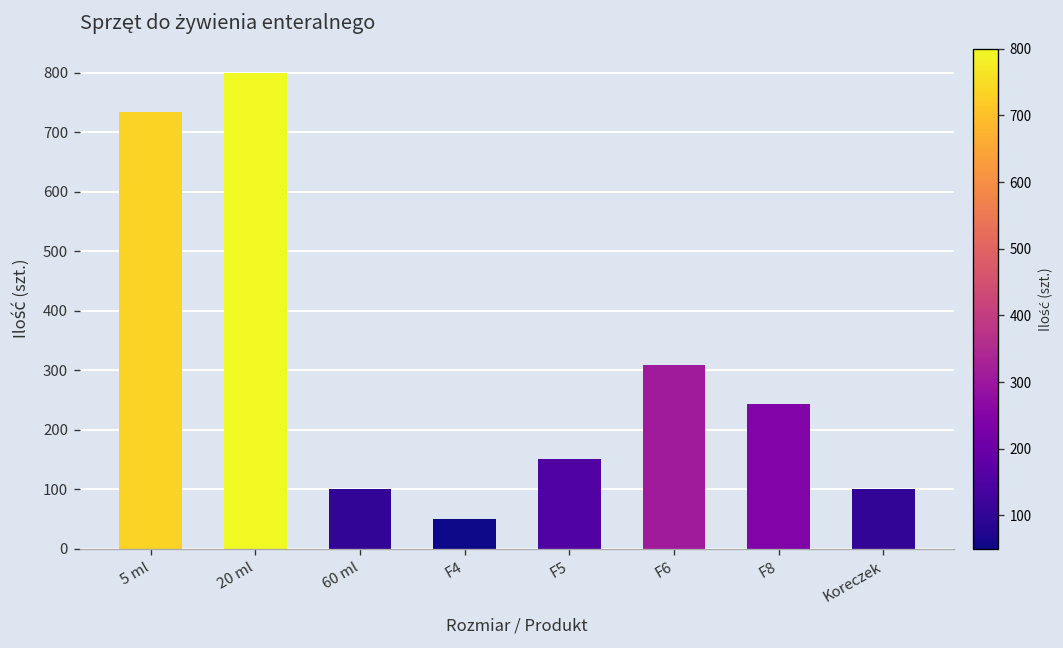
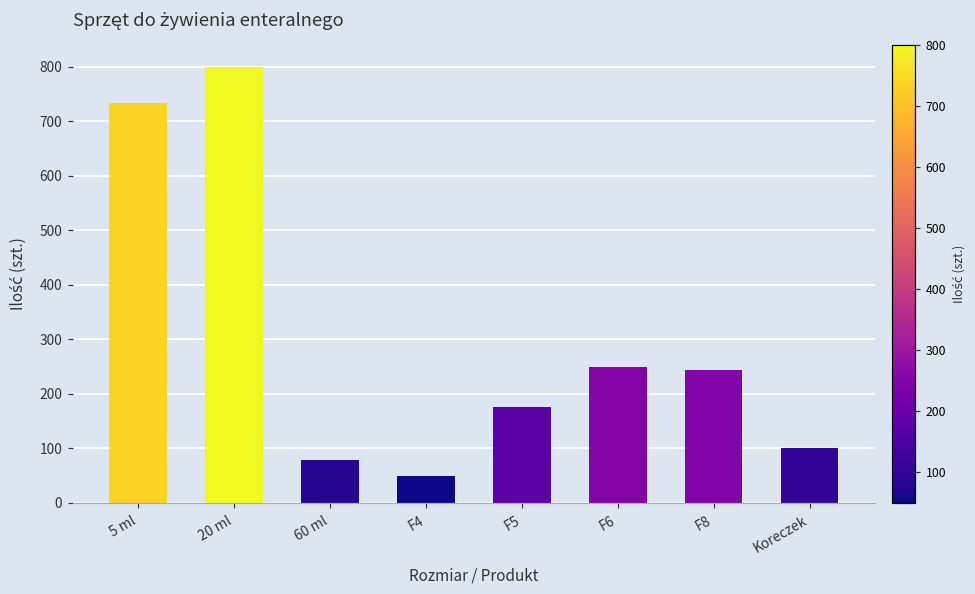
60 ml: 100 -> 80
F5: 150 -> 180
F6: 310 -> 250
